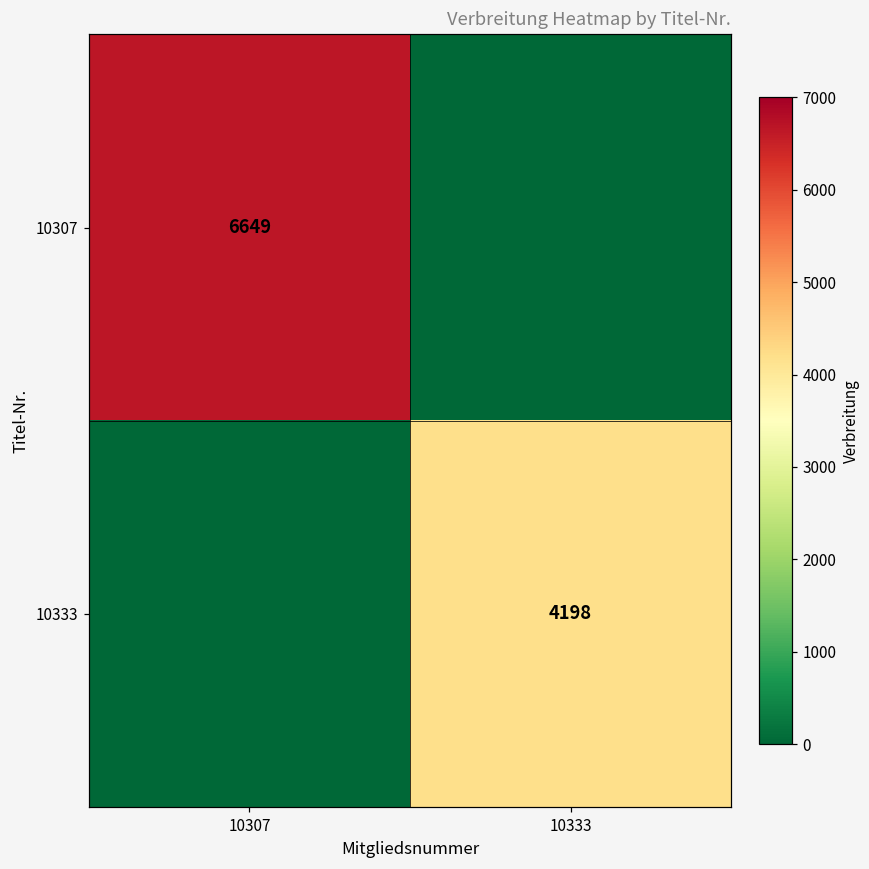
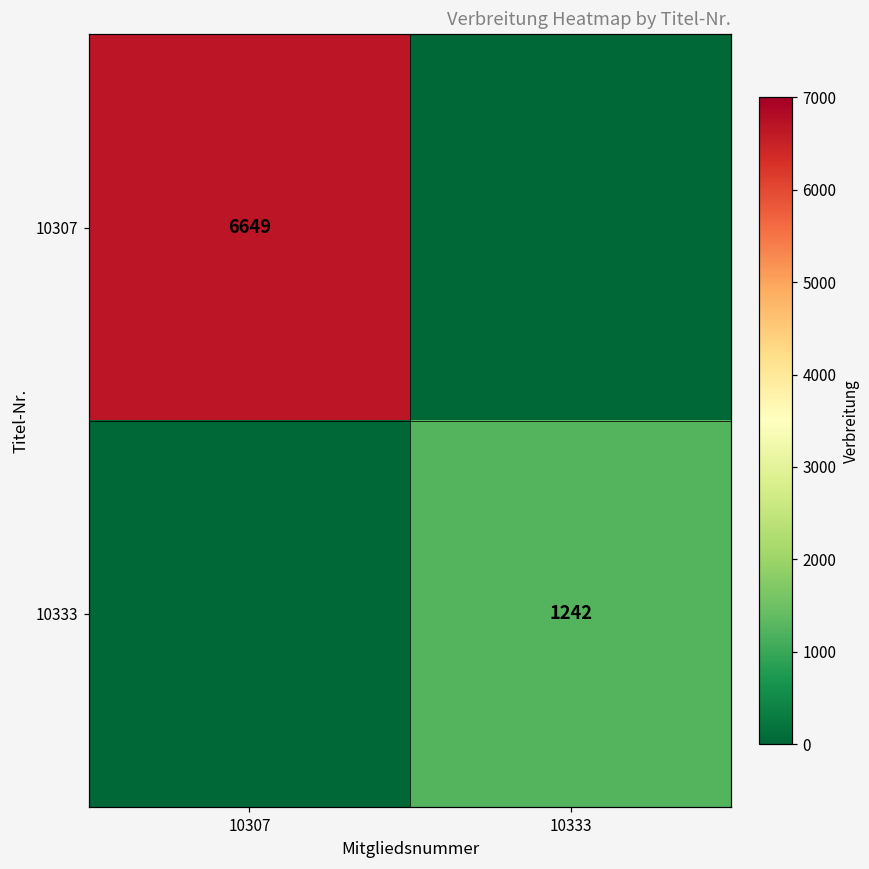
10333, 10333: 4198 -> 1242
